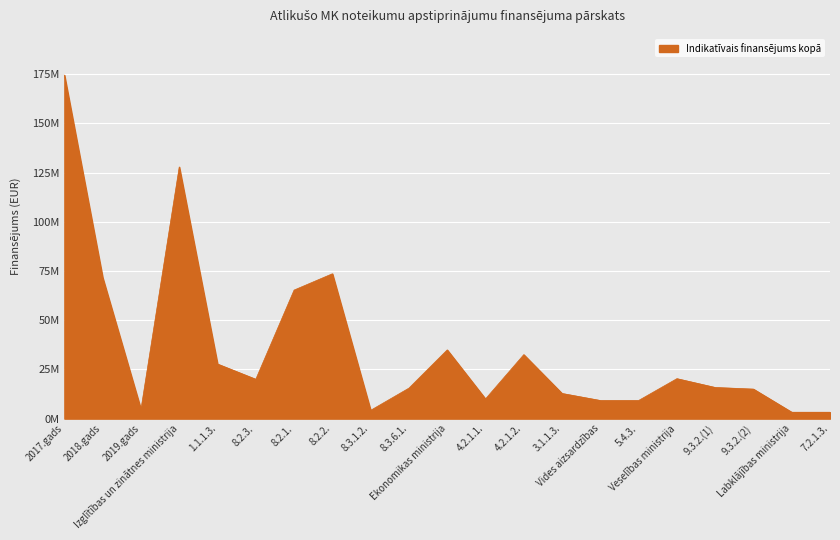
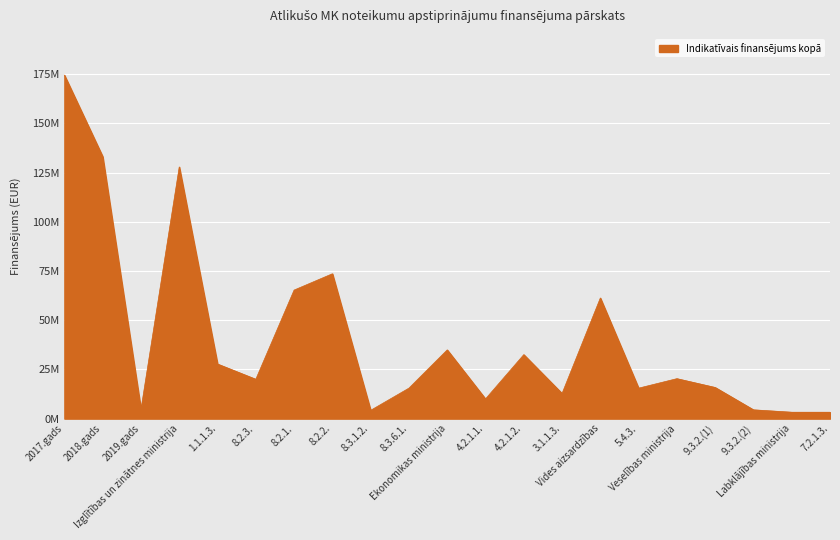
2018.gads: 72000000 -> 133000000
Vides aizsardzības: 9000000 -> 61000000
5.4.3.: 9000000 -> 15000000
9.3.2.(2): 15000000 -> 4000000
